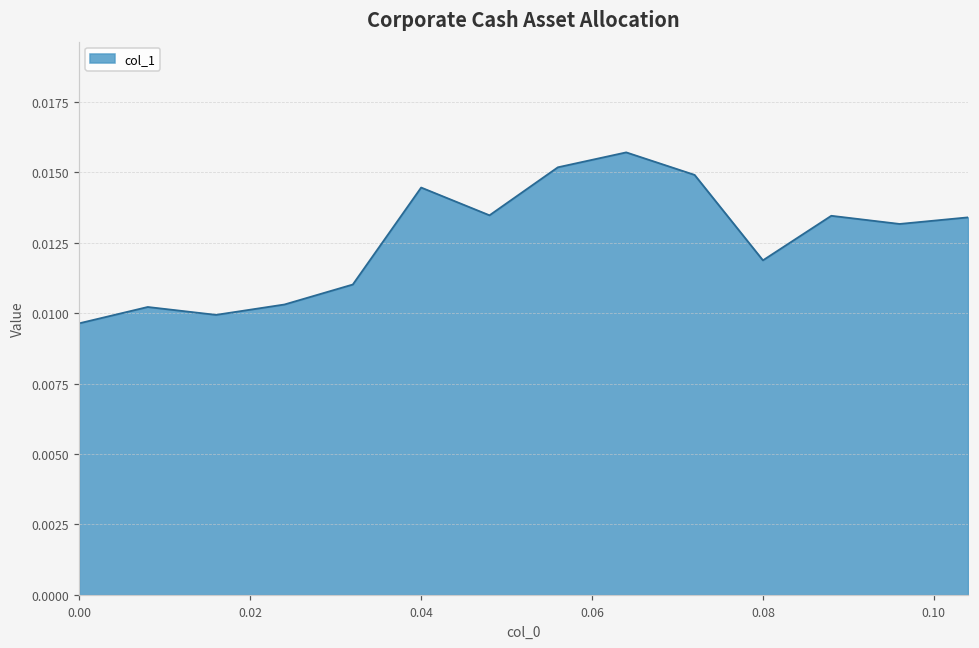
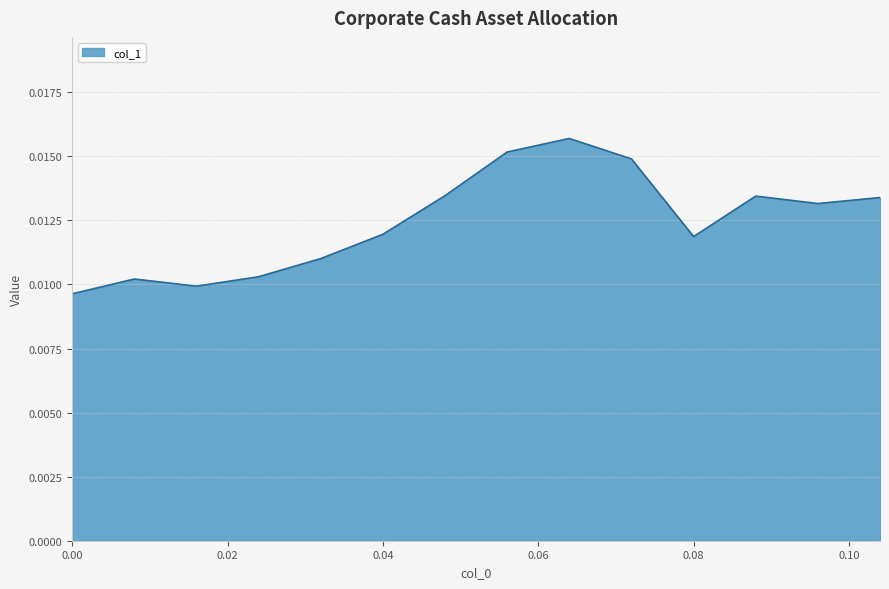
0.04: 0.0145 -> 0.0120
